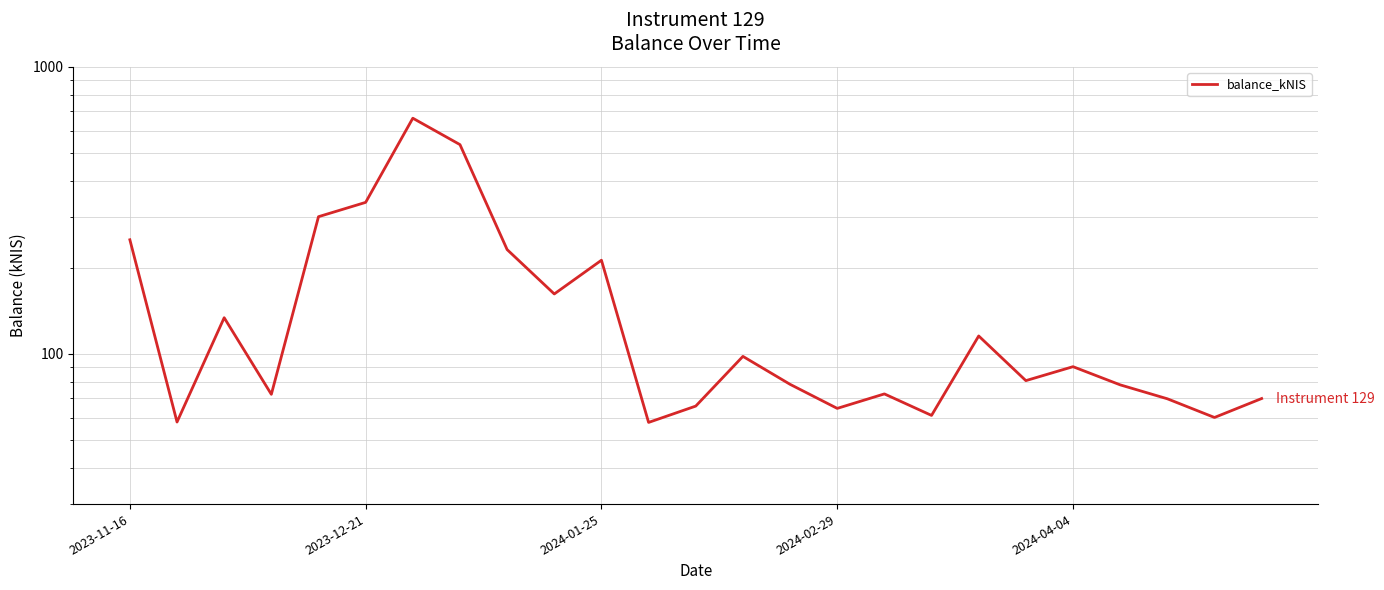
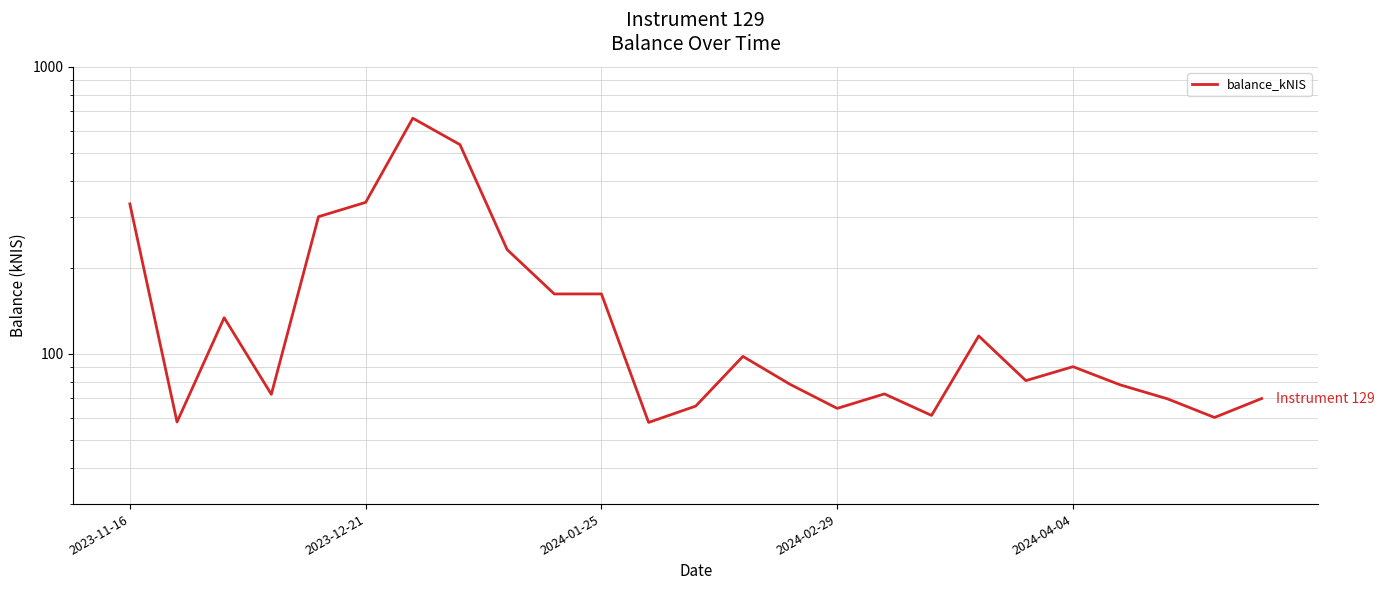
2023-11-16: 250 -> 330
2024-01-25: 210 -> 160
